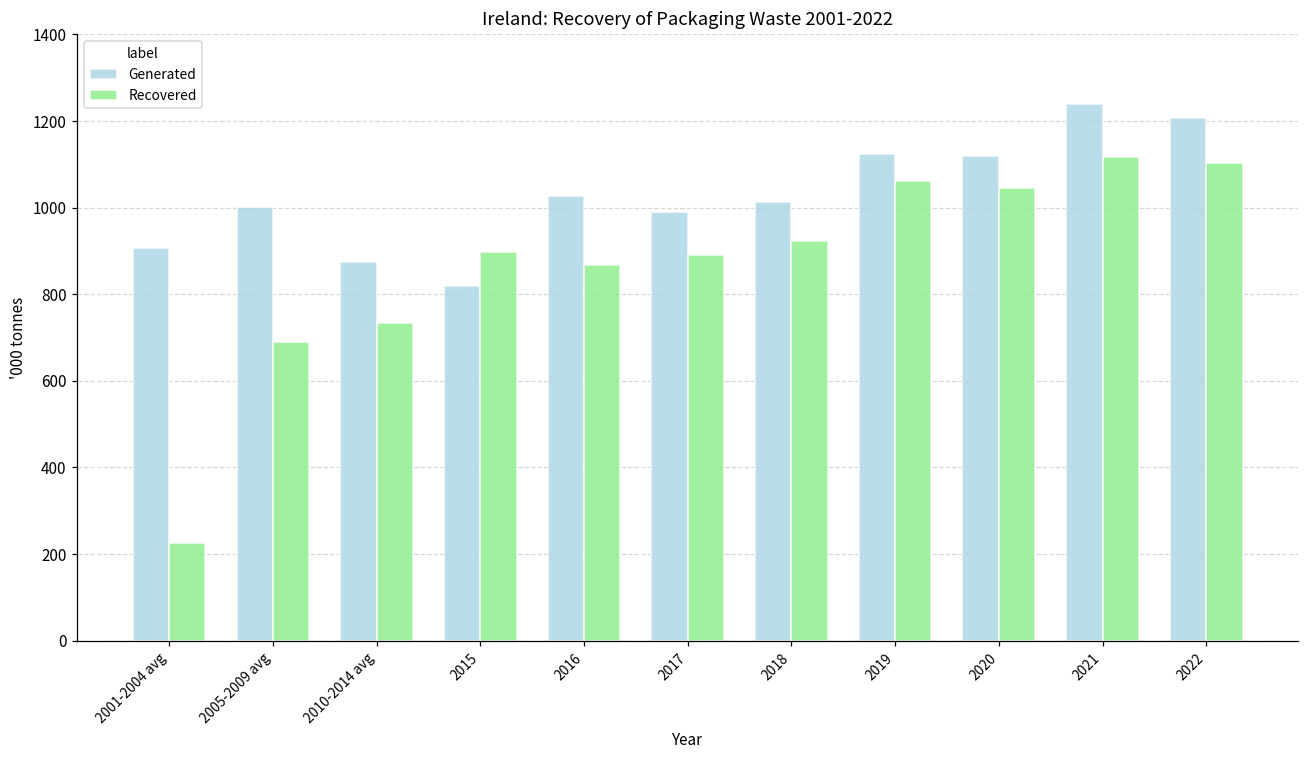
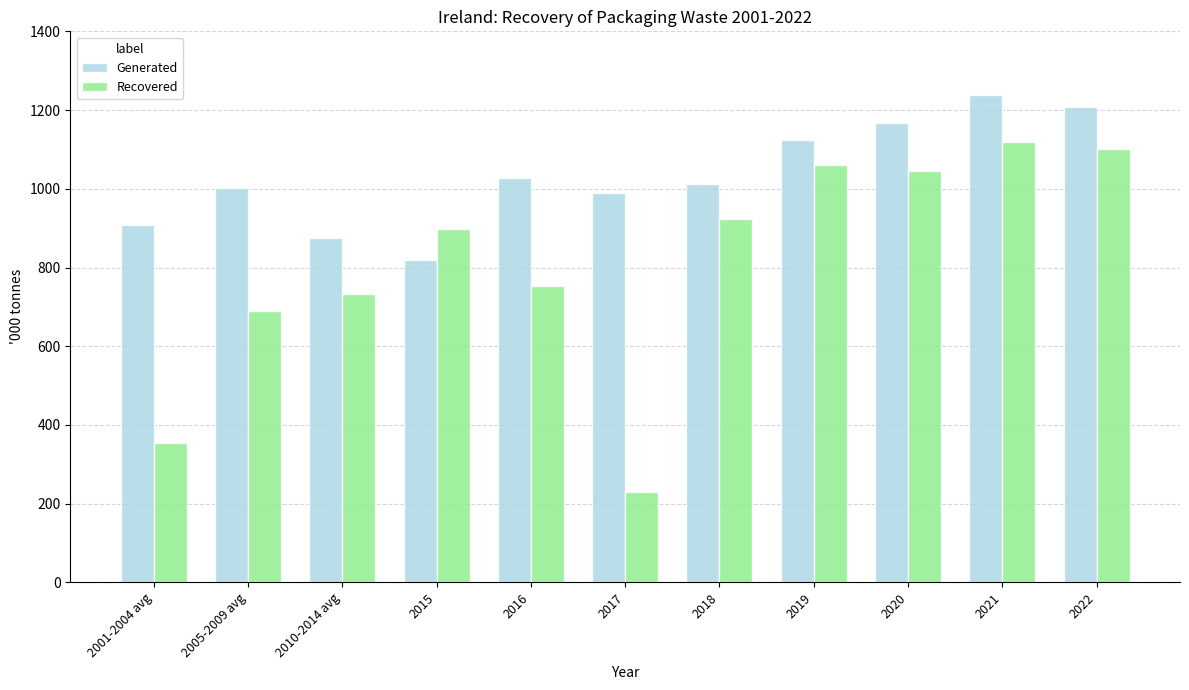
Recovered, 2001-2004 avg: 220 -> 350
Recovered, 2016: 870 -> 750
Recovered, 2017: 890 -> 230
Generated, 2020: 1120 -> 1170
